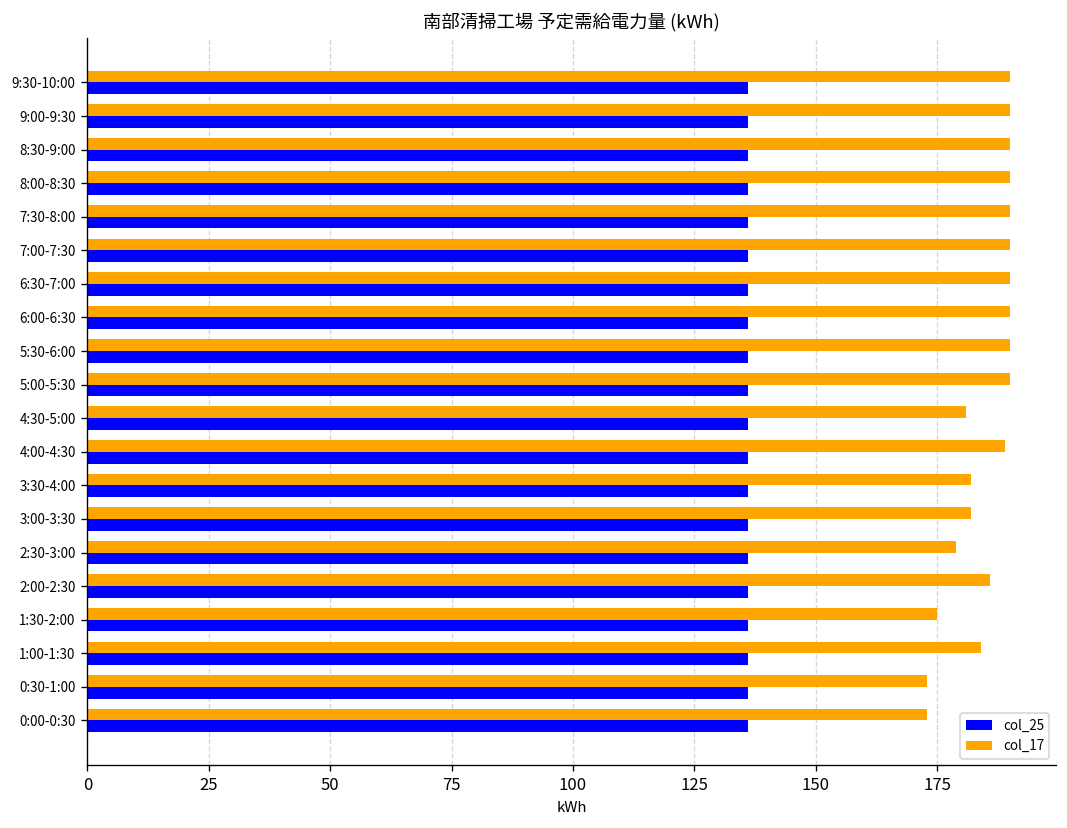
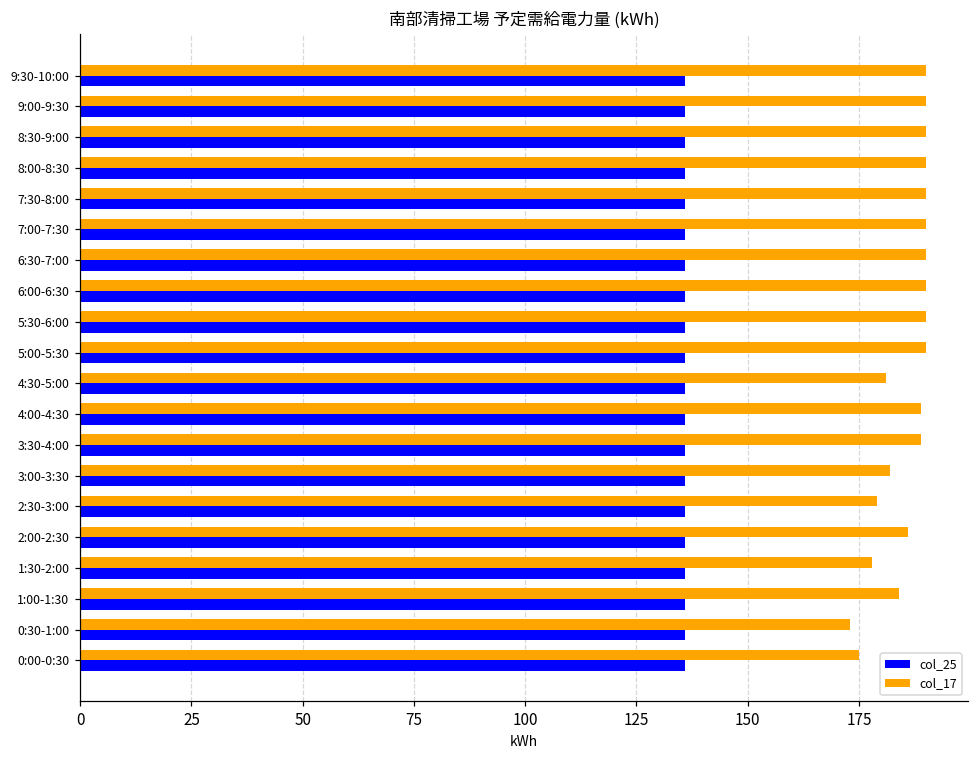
col_17, 3:30-4:00: 182 -> 189
col_17, 1:30-2:00: 175 -> 178
col_17, 0:00-0:30: 173 -> 175
